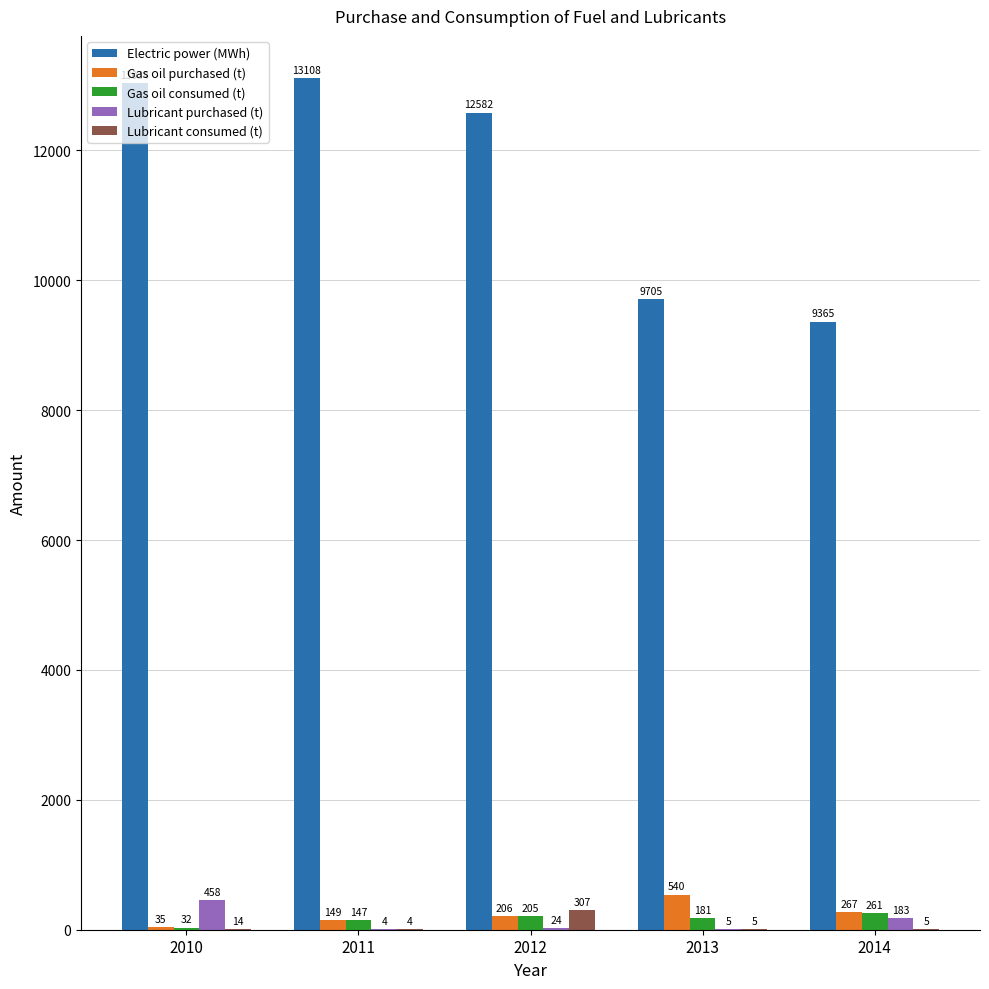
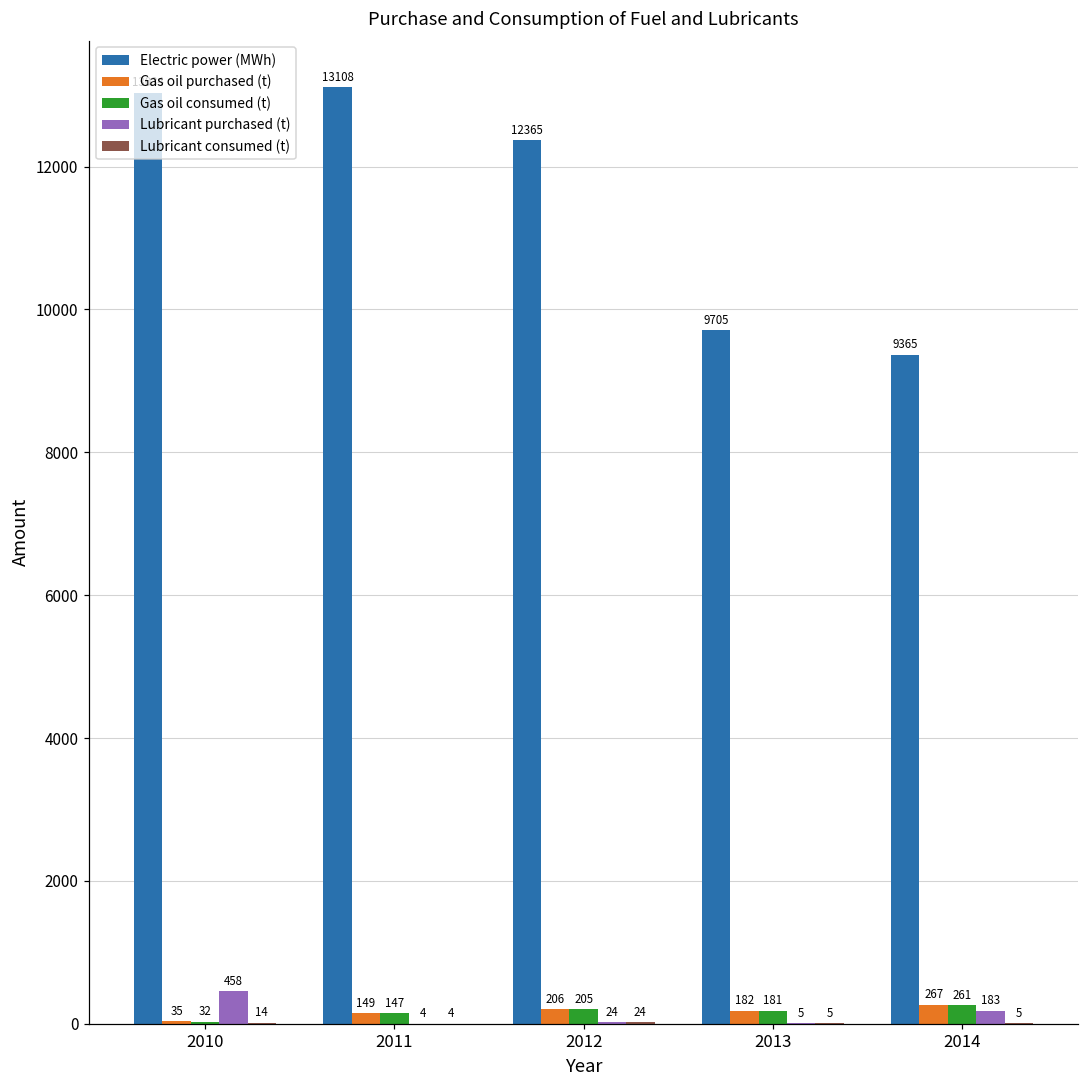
Electric power (MWh), 2012: 12582 -> 12365
Lubricant consumed (t), 2012: 307 -> 24
Gas oil purchased (t), 2013: 540 -> 182
